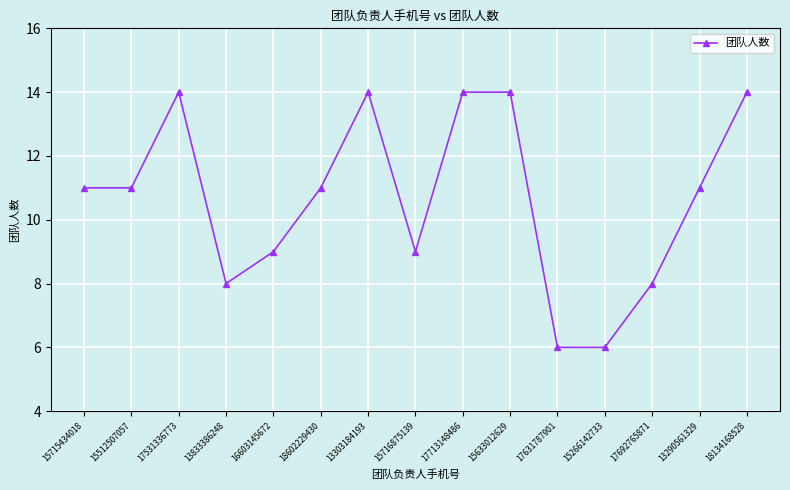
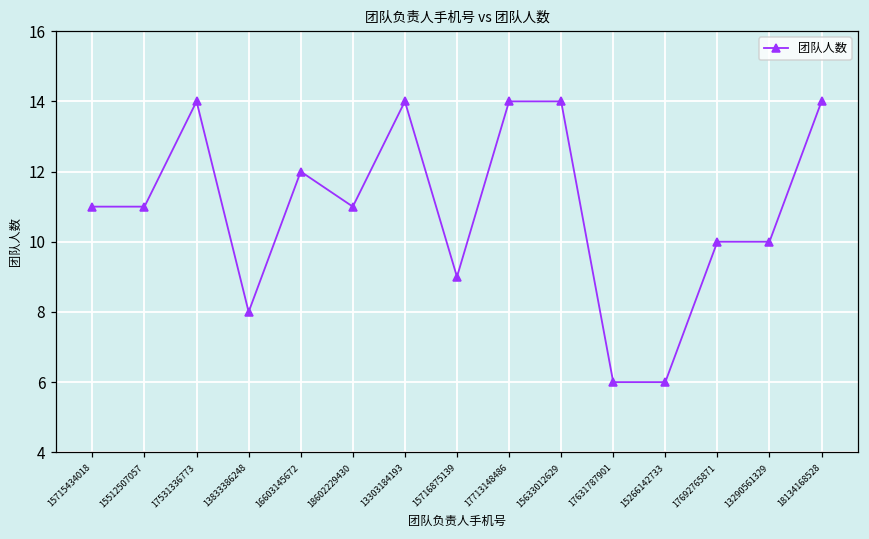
16603145672: 9 -> 12
17692765871: 8 -> 10
13290561329: 11 -> 10
